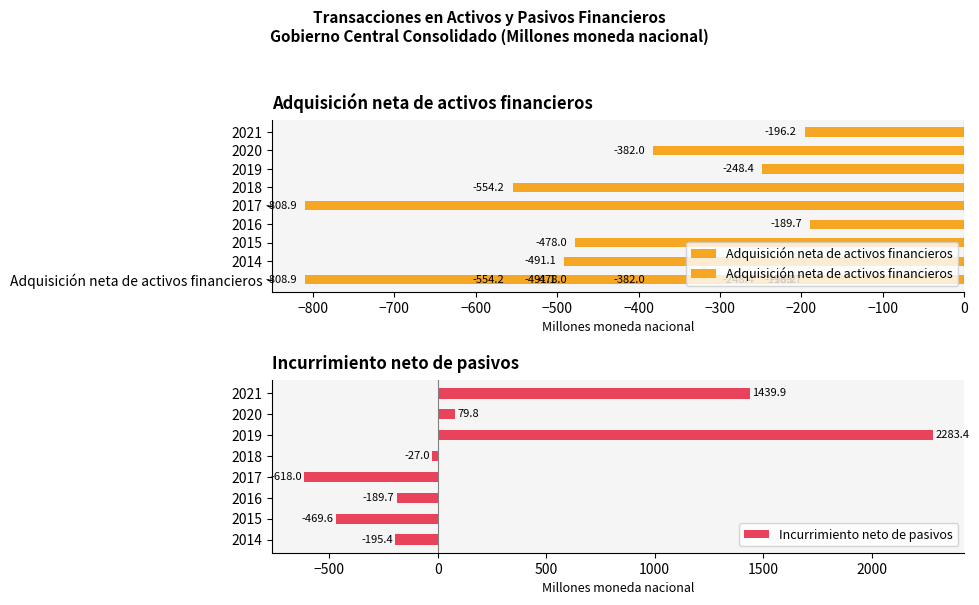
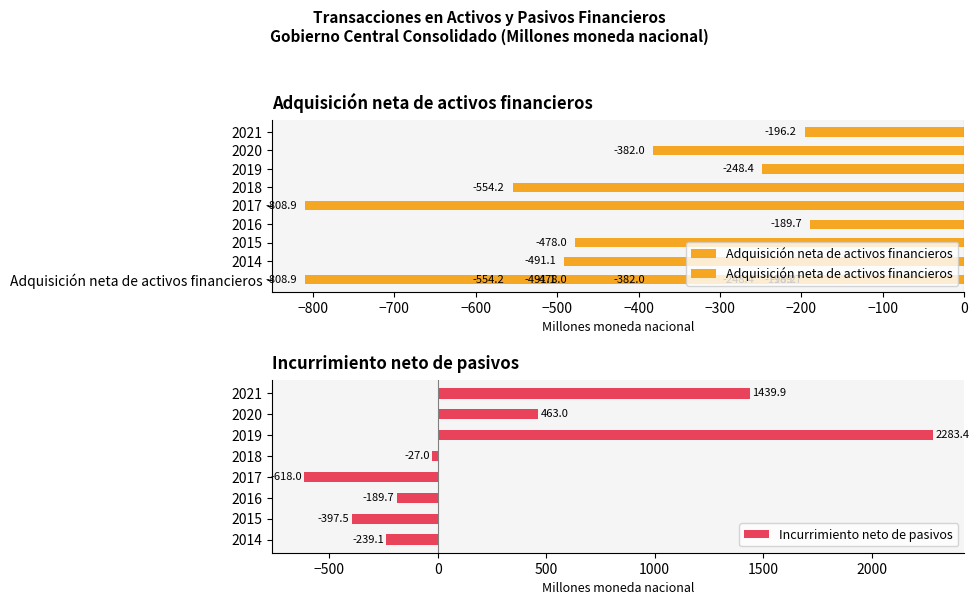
Incurrimiento neto de pasivos, 2020: 79.8 -> 463.0
Incurrimiento neto de pasivos, 2015: -469.6 -> -397.5
Incurrimiento neto de pasivos, 2014: -195.4 -> -239.1
